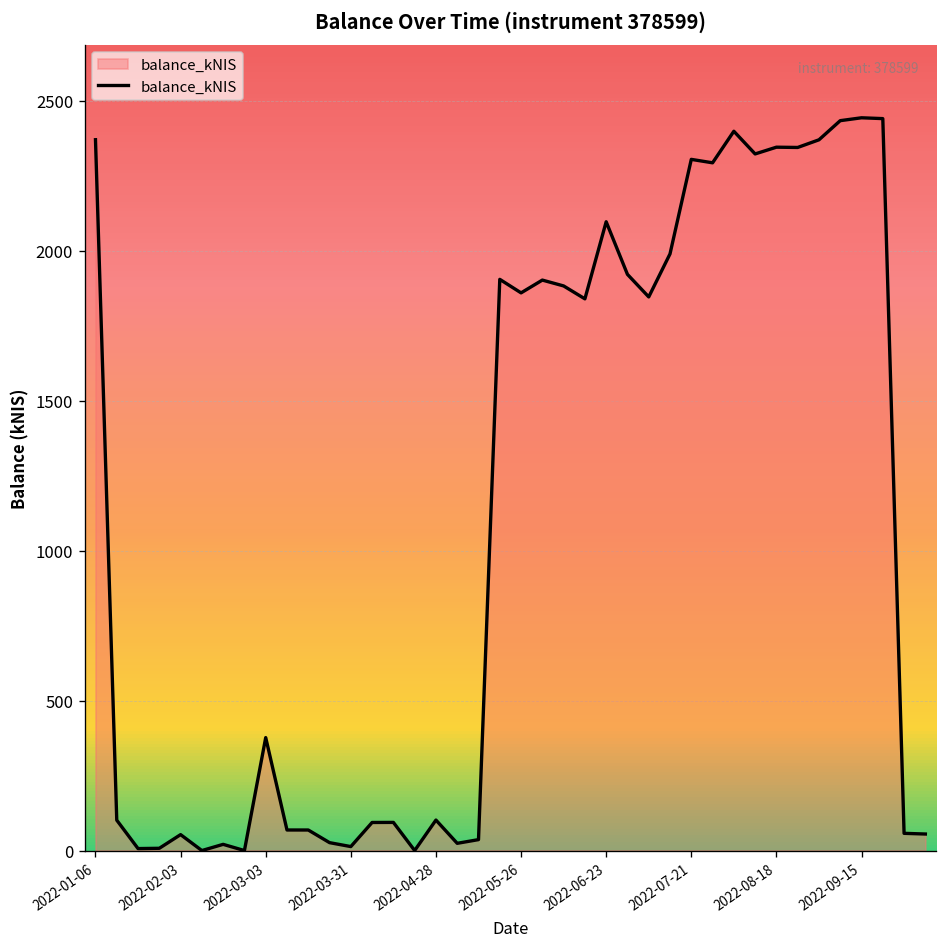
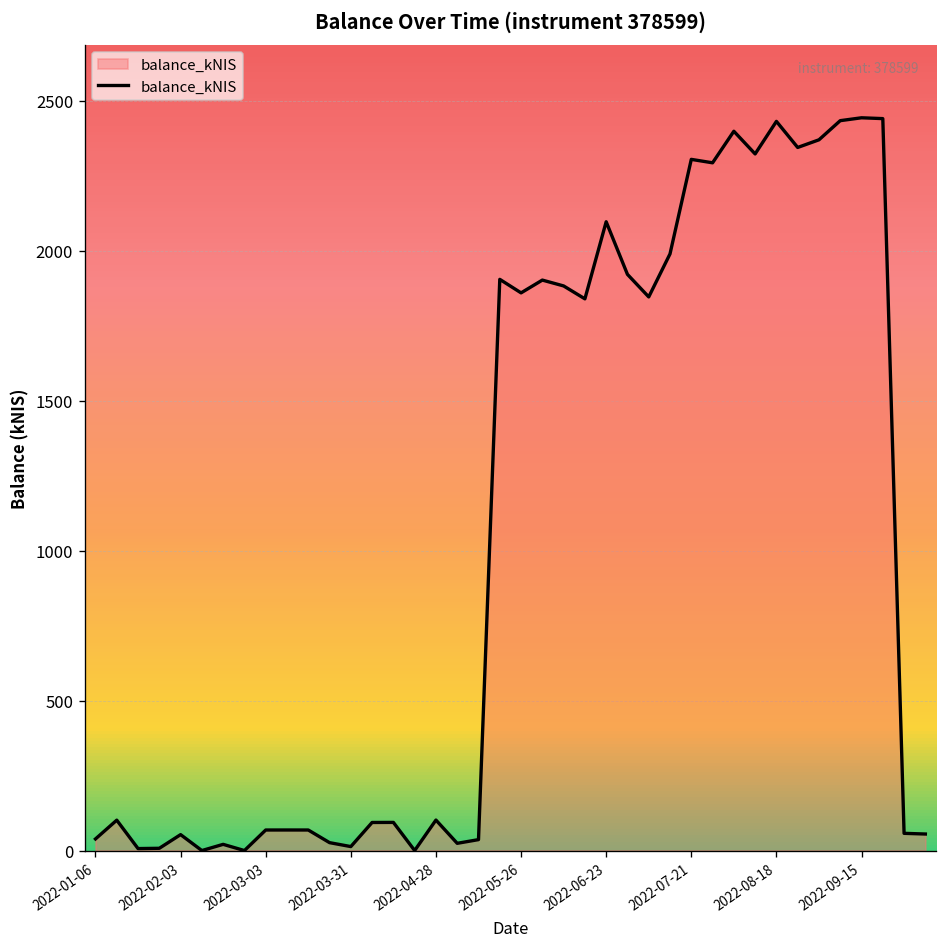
2022-01-06: 2370 -> 40
2022-03-03: 380 -> 70
2022-08-18: 2340 -> 2430
